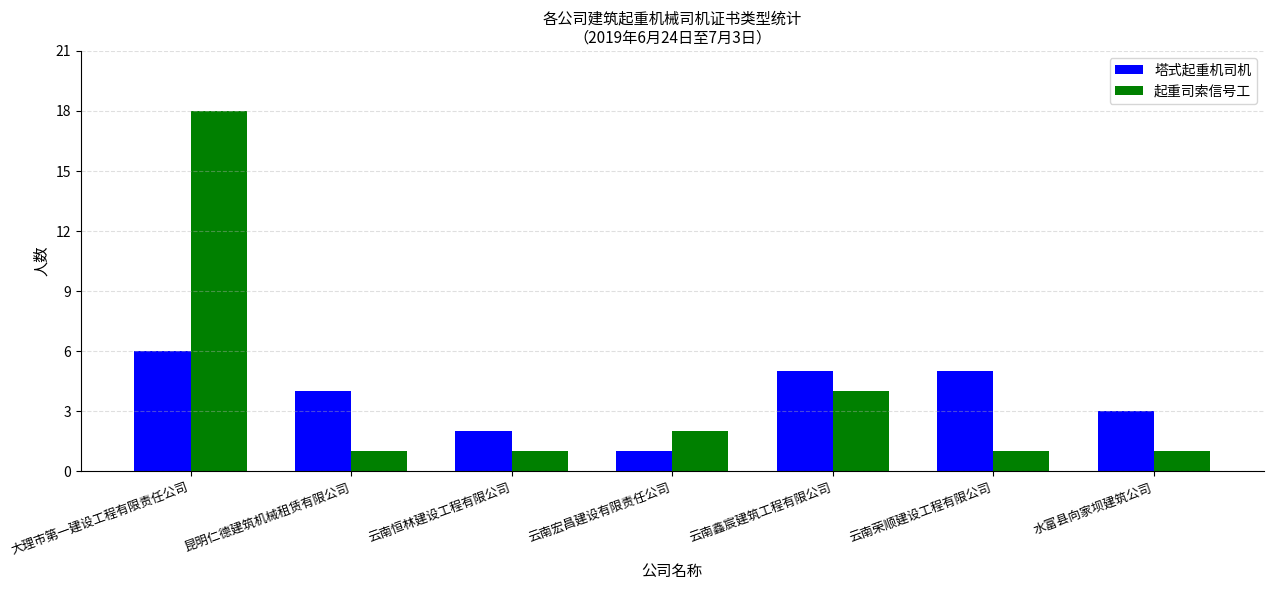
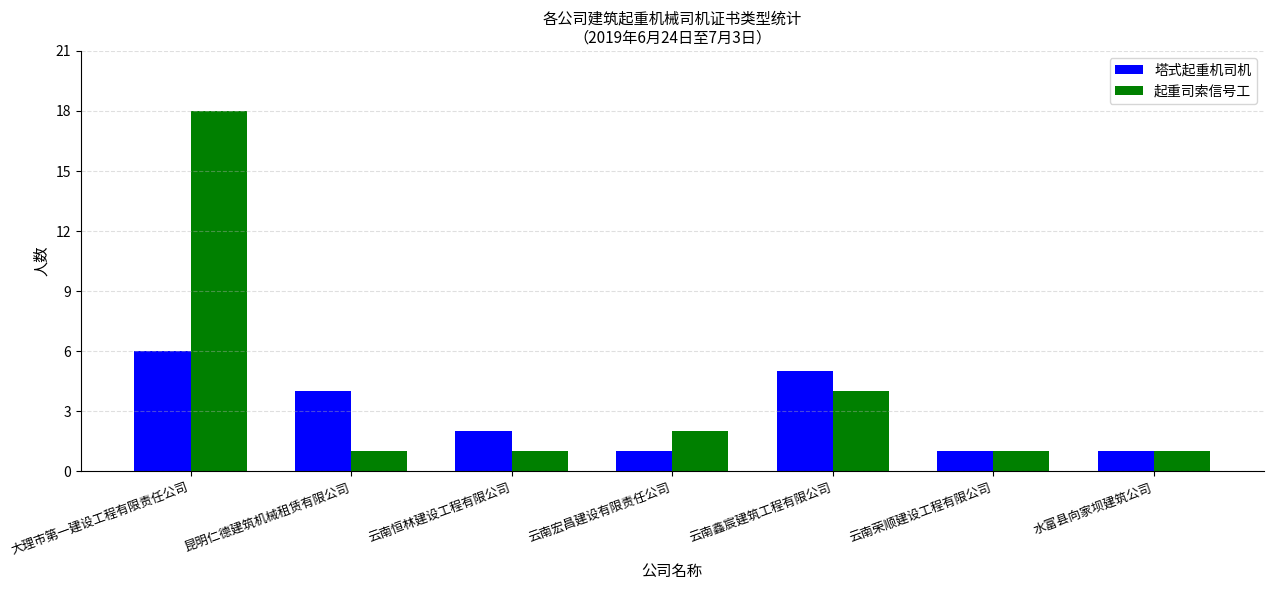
塔式起重机司机, 云南荣顺建设工程有限公司: 5 -> 1
塔式起重机司机, 水富县向家坝建筑公司: 3 -> 1
